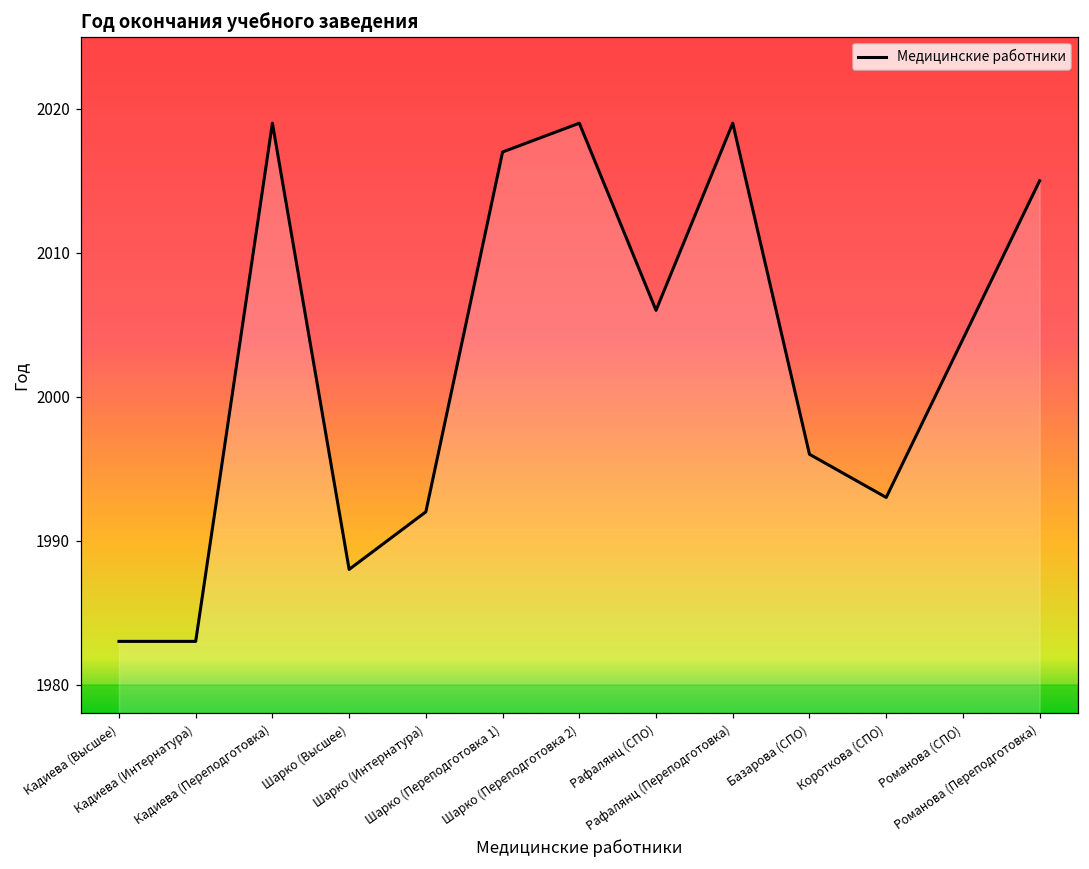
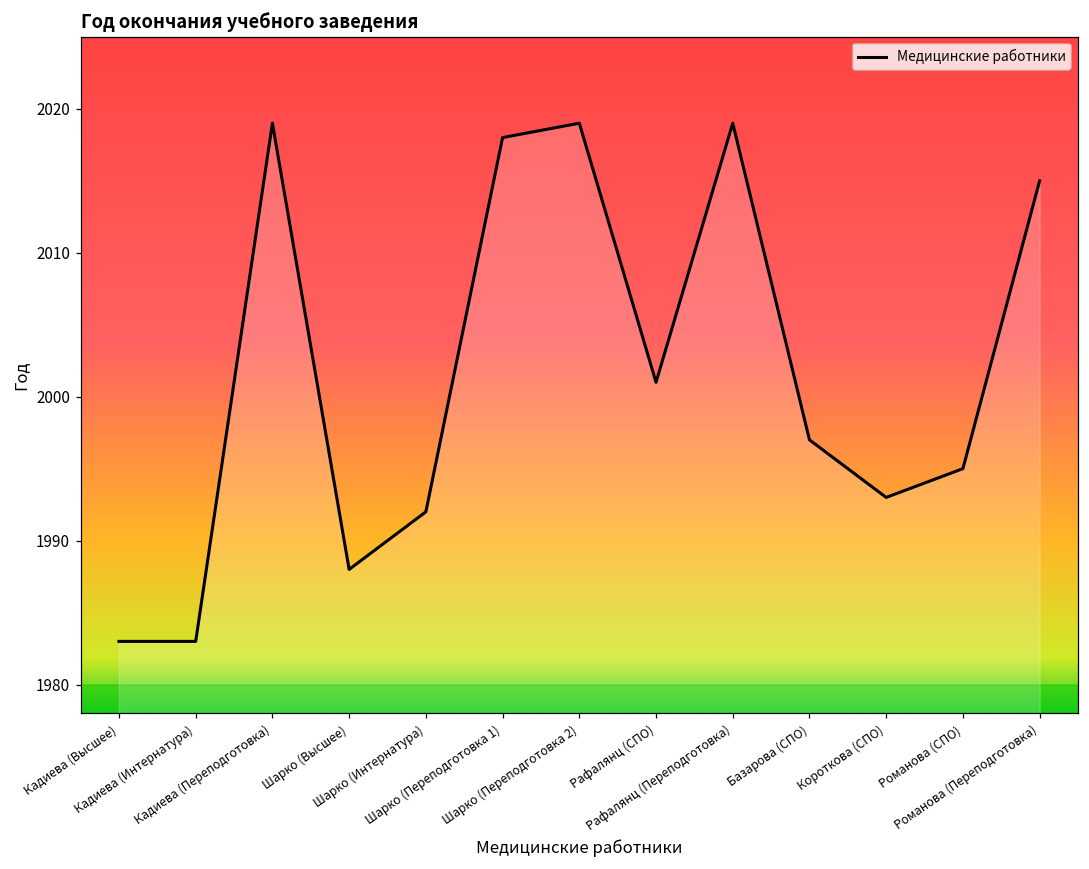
Шарко (Переподготовка 1): 2017 -> 2018
Рафалянц (СПО): 2006 -> 2001
Базарова (СПО): 1996 -> 1997
Романова (СПО): 2004 -> 1995
